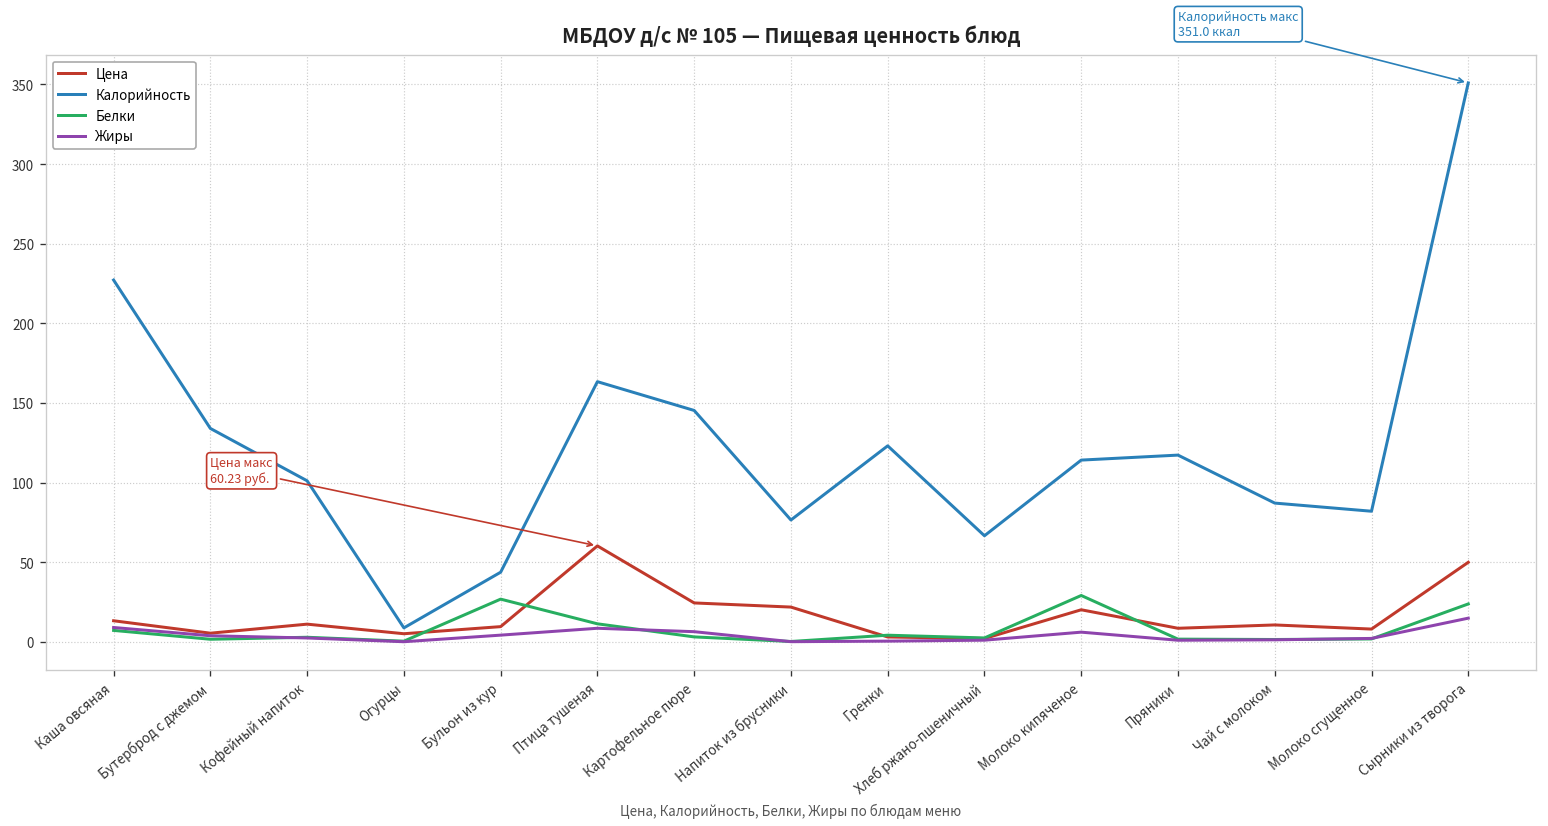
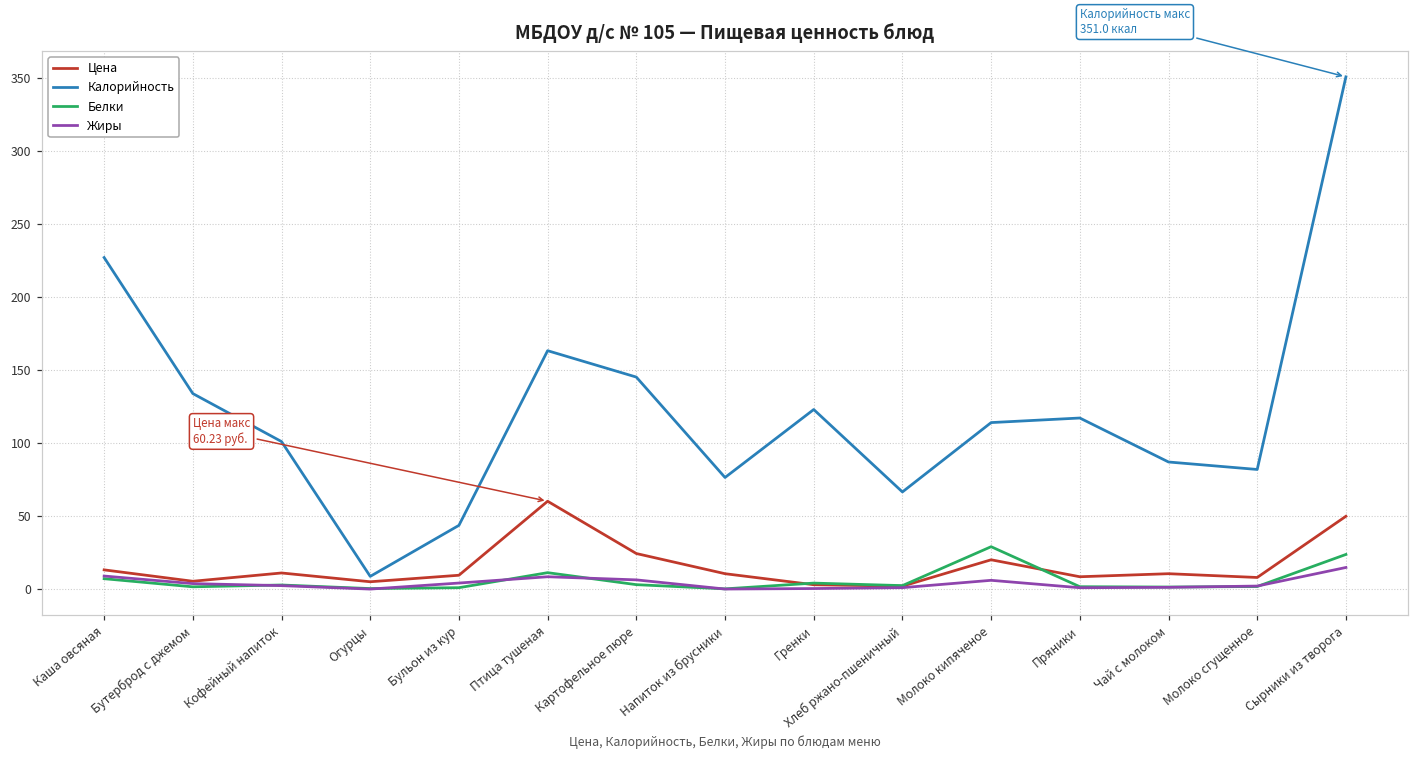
Белки, Бульон из кур: 27 -> 1
Цена, Напиток из брусники: 22 -> 11
